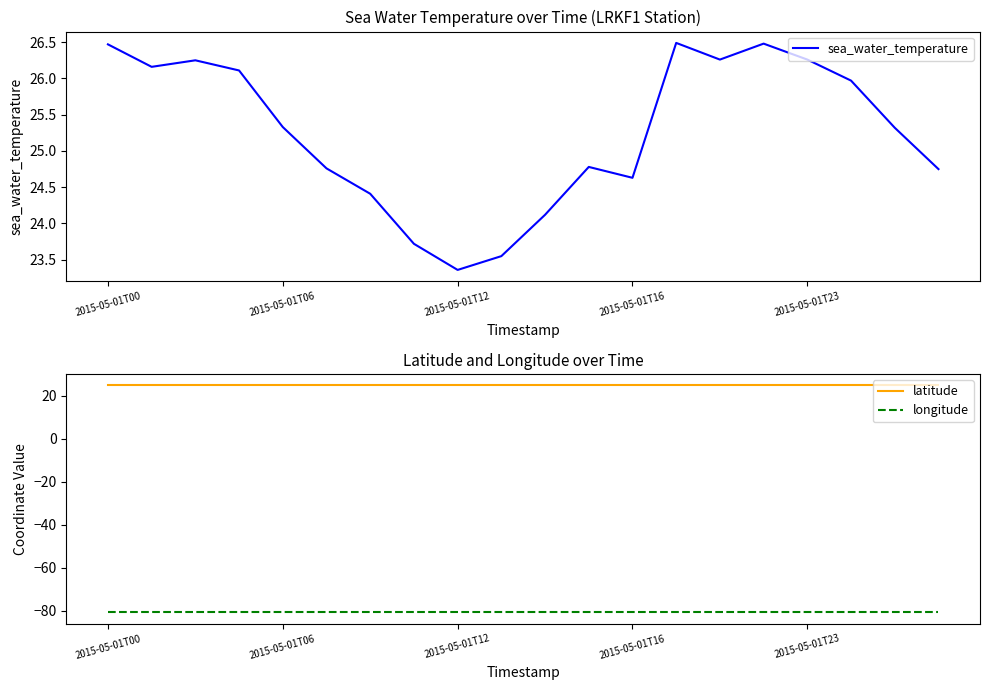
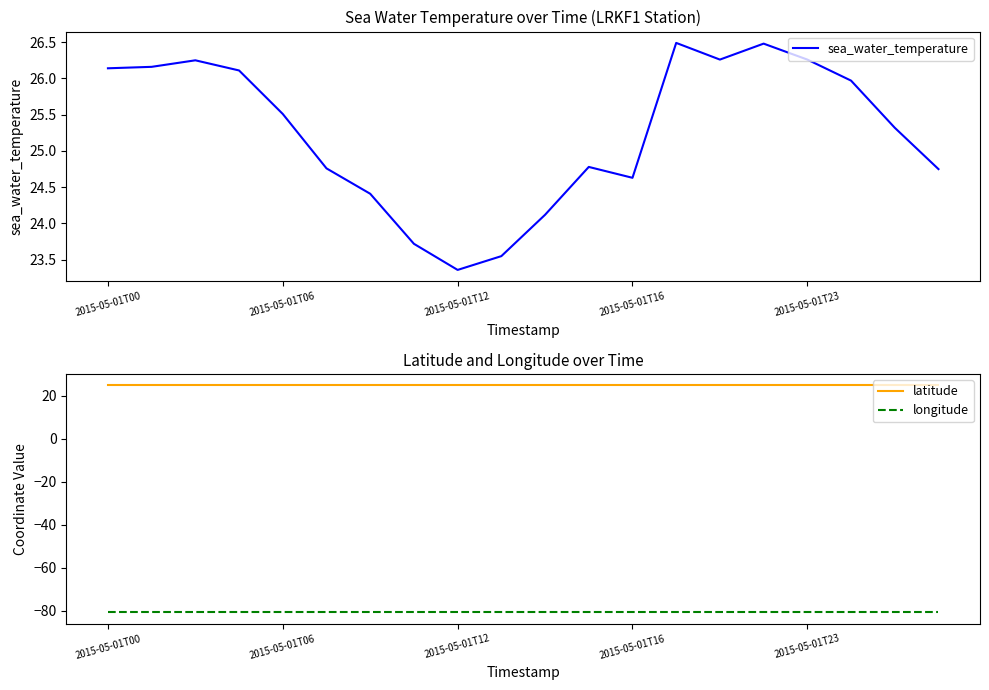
Sea Water Temperature over Time (LRKF1 Station), 2015-05-01T00: 26.5 -> 26.1
Sea Water Temperature over Time (LRKF1 Station), 2015-05-01T06: 25.3 -> 25.5
